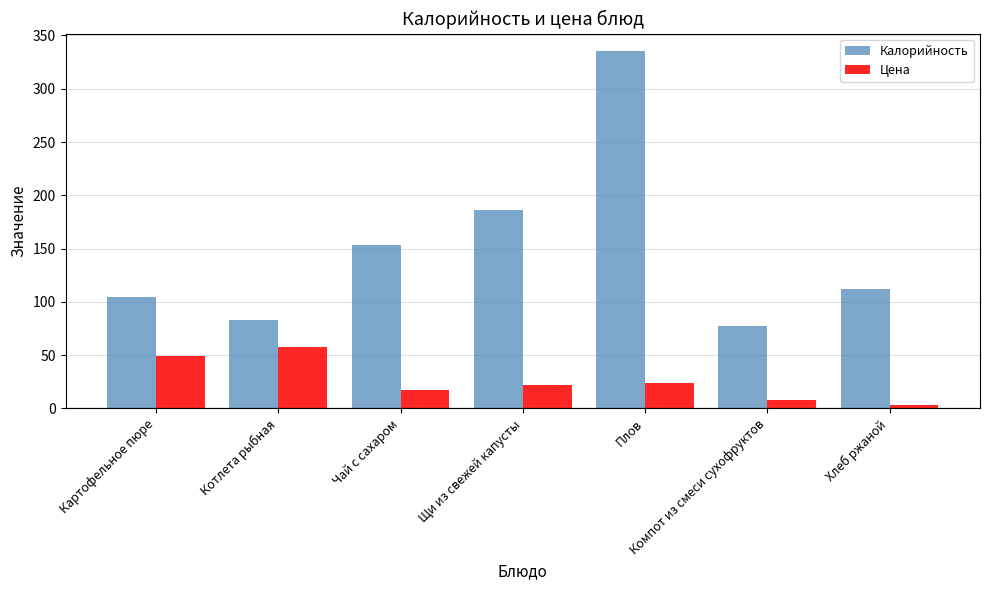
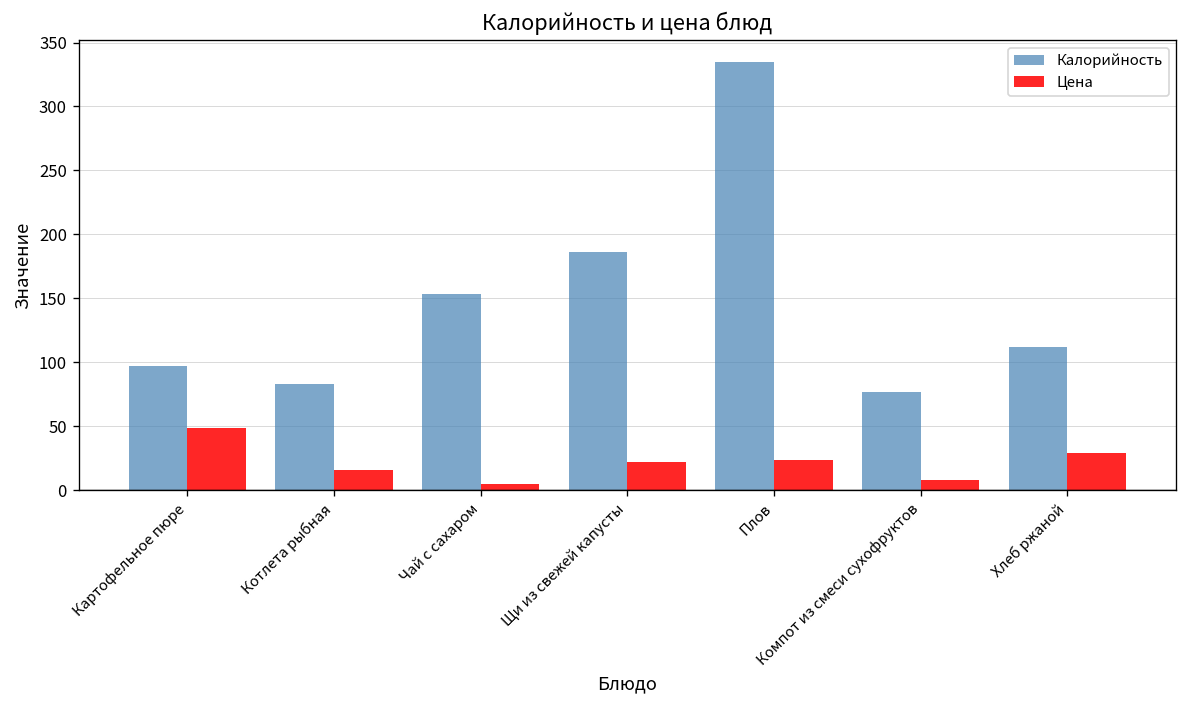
Калорийность, Картофельное пюре: 105 -> 97
Цена, Котлета рыбная: 58 -> 16
Цена, Чай с сахаром: 17 -> 5
Цена, Хлеб ржаной: 4 -> 29
